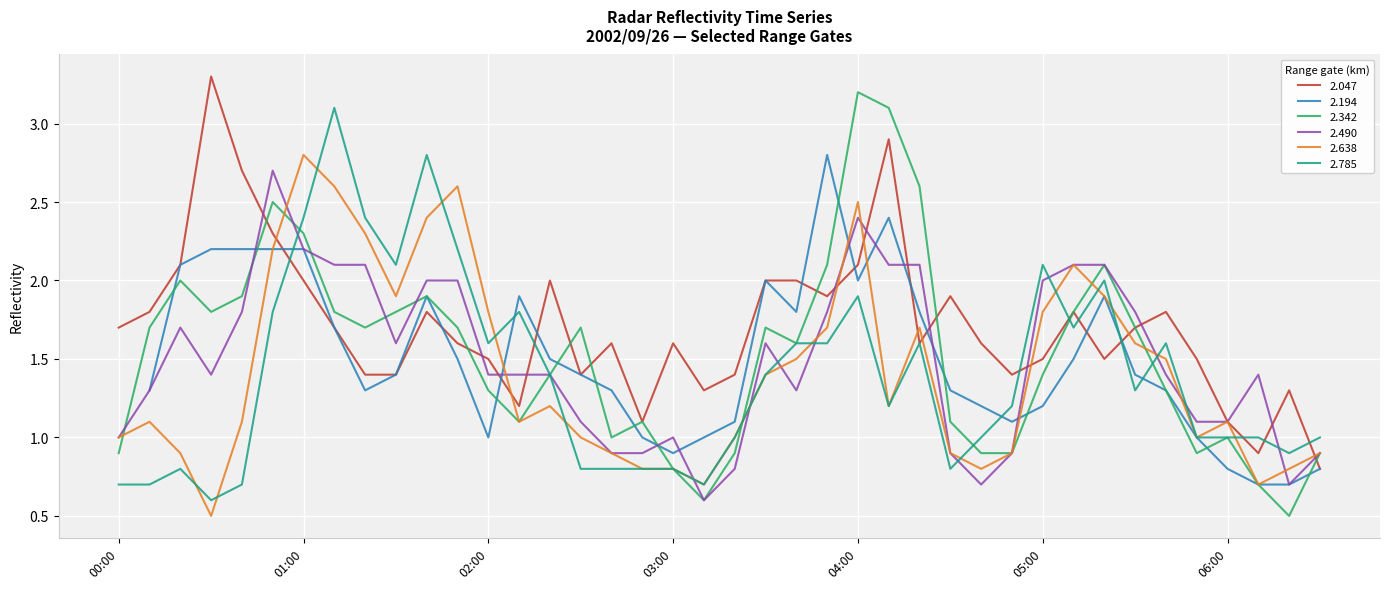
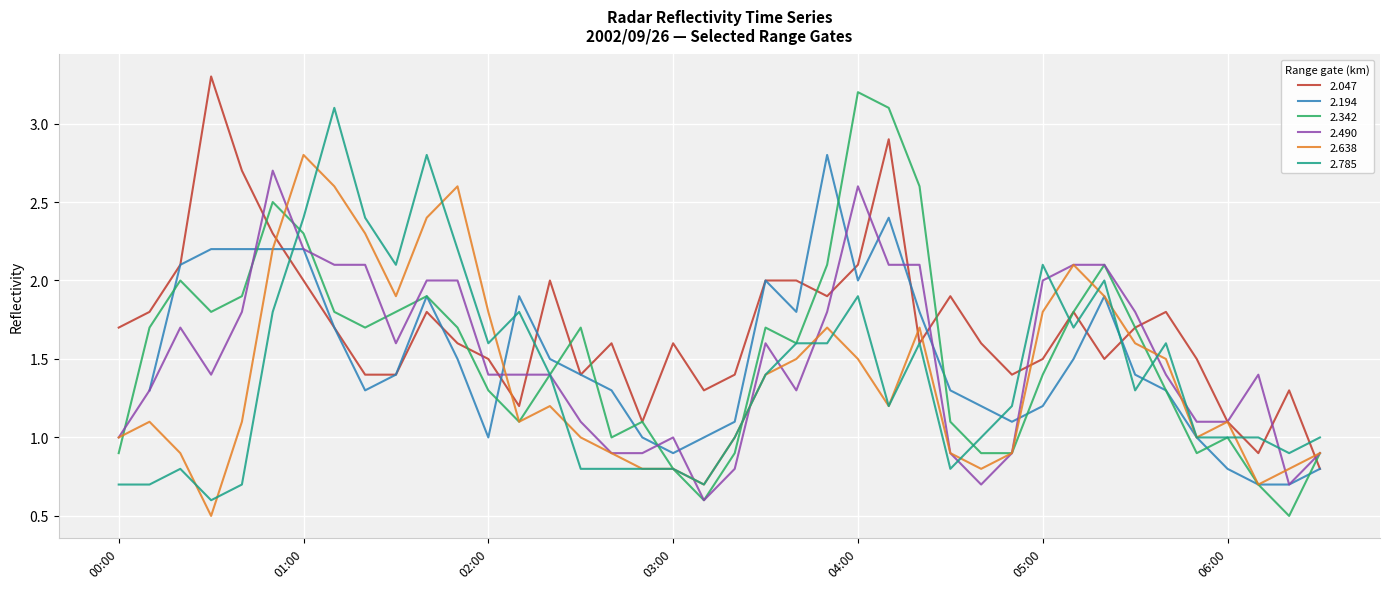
2.490, 04:00: 2.4 -> 2.6
2.638, 04:00: 2.5 -> 1.5
